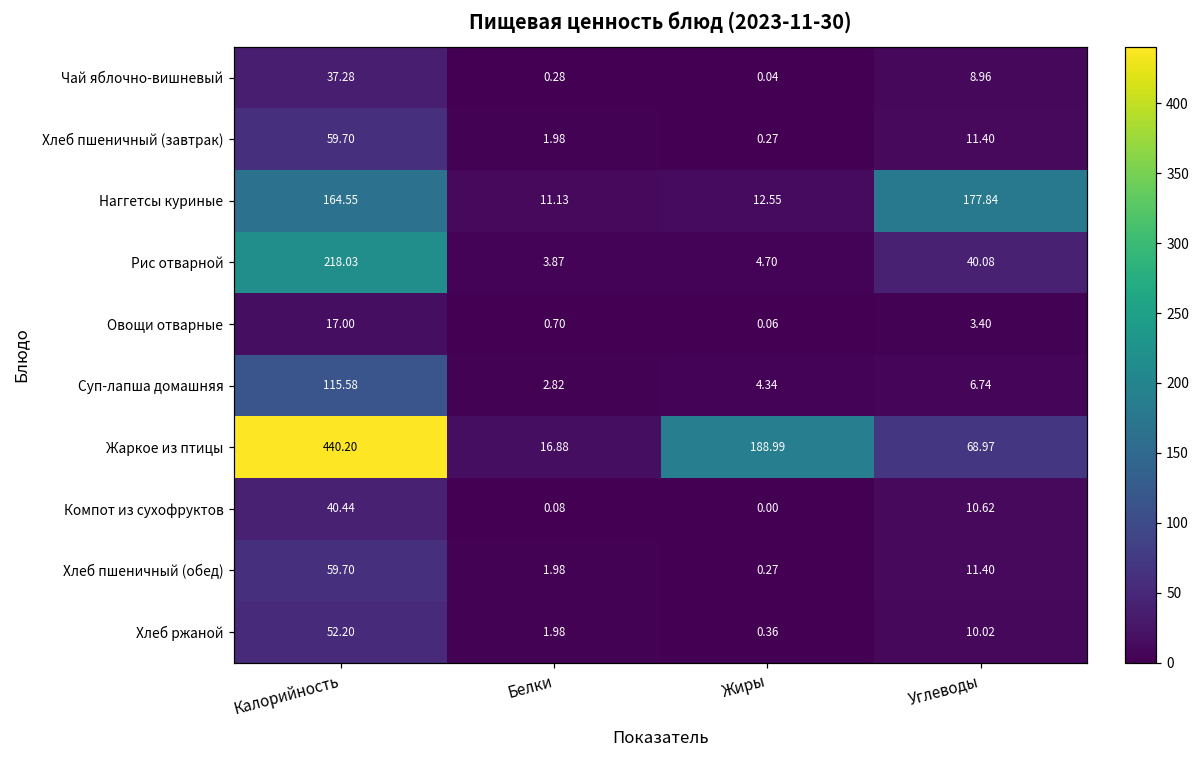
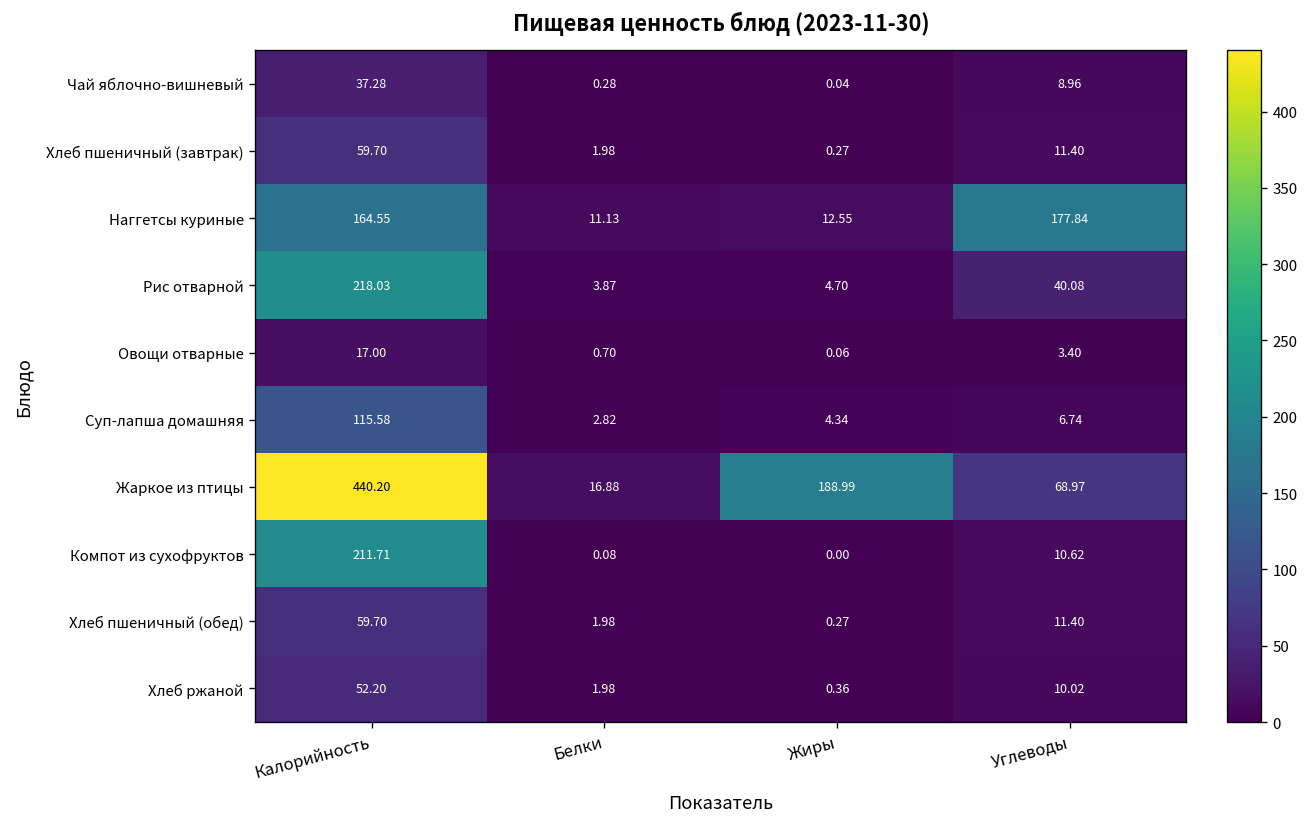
Компот из сухофруктов, Калорийность: 40.44 -> 211.71
